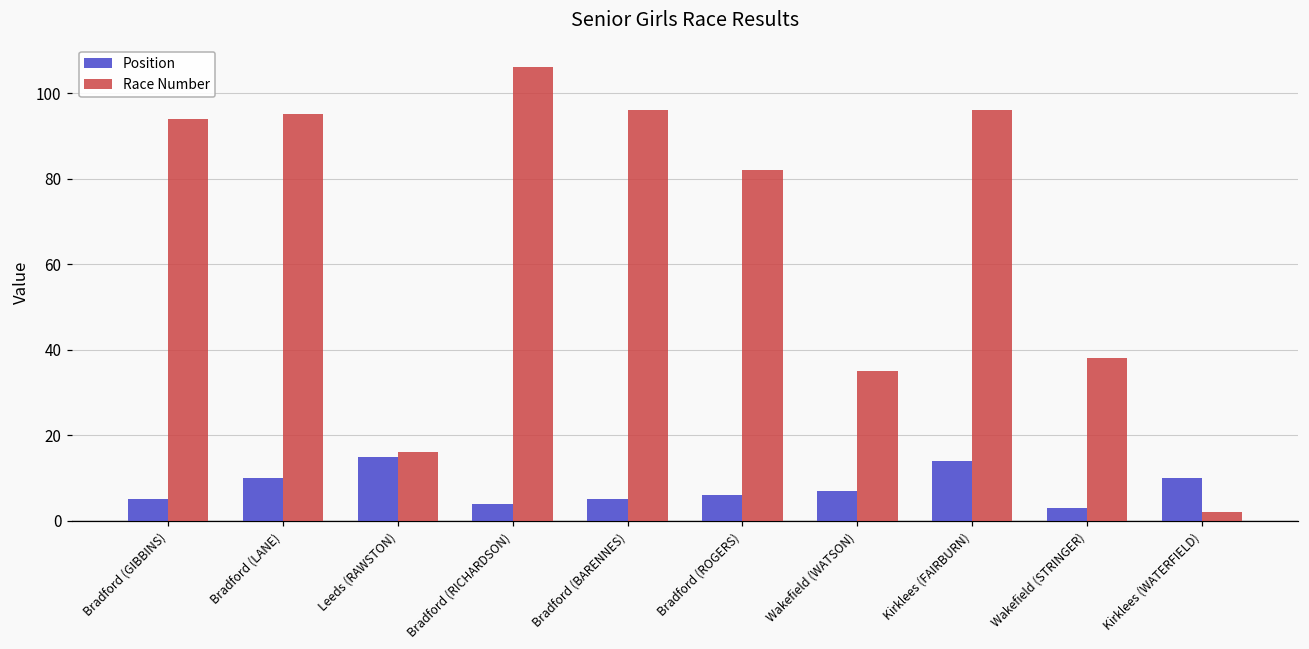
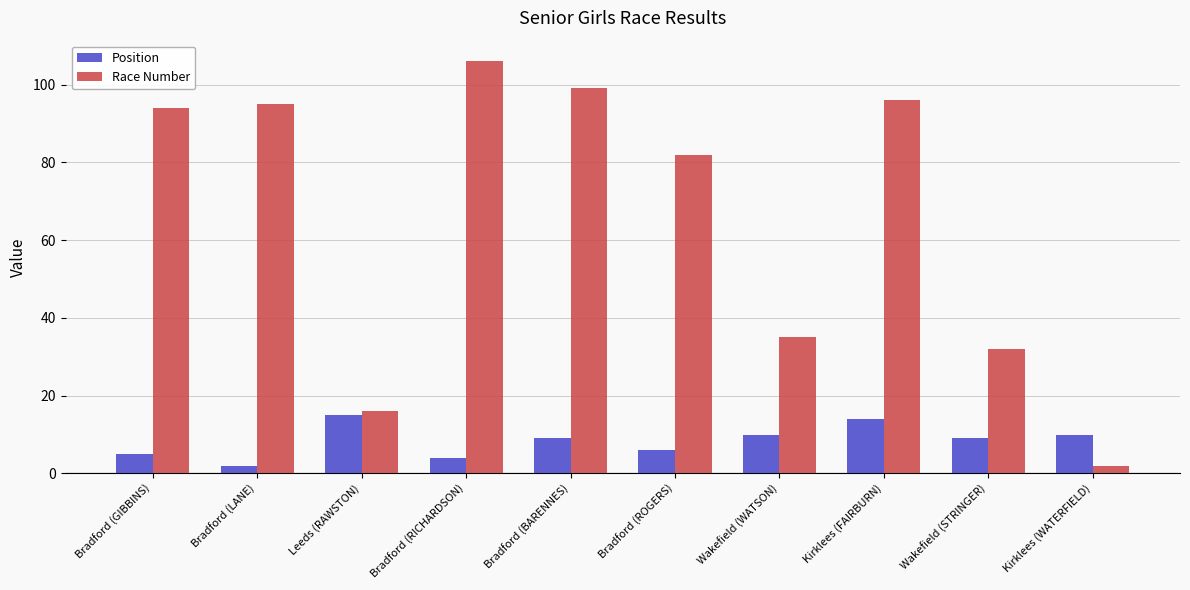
Position, Bradford (LANE): 10 -> 2
Position, Bradford (BARENNES): 5 -> 9
Race Number, Bradford (BARENNES): 96 -> 99
Position, Wakefield (WATSON): 7 -> 10
Position, Wakefield (STRINGER): 3 -> 9
Race Number, Wakefield (STRINGER): 38 -> 32
